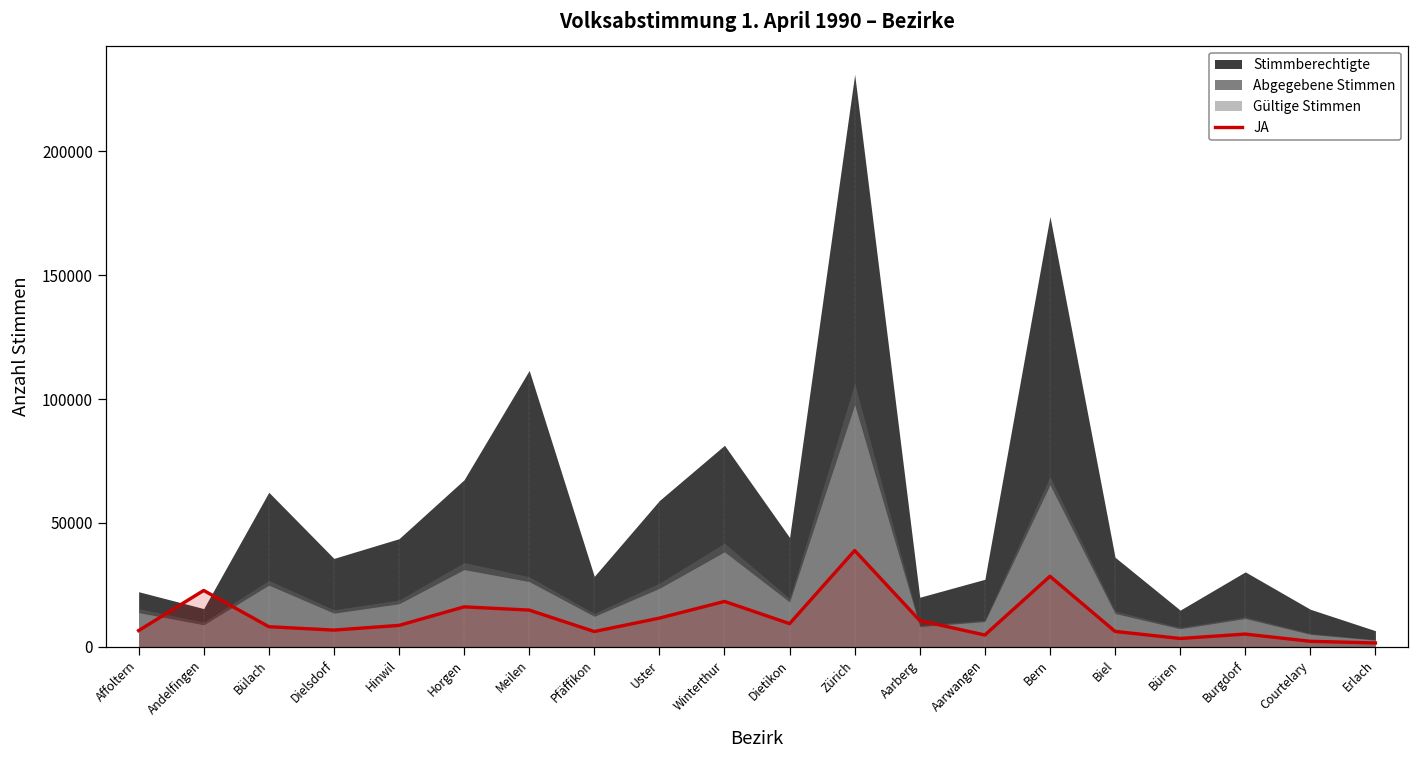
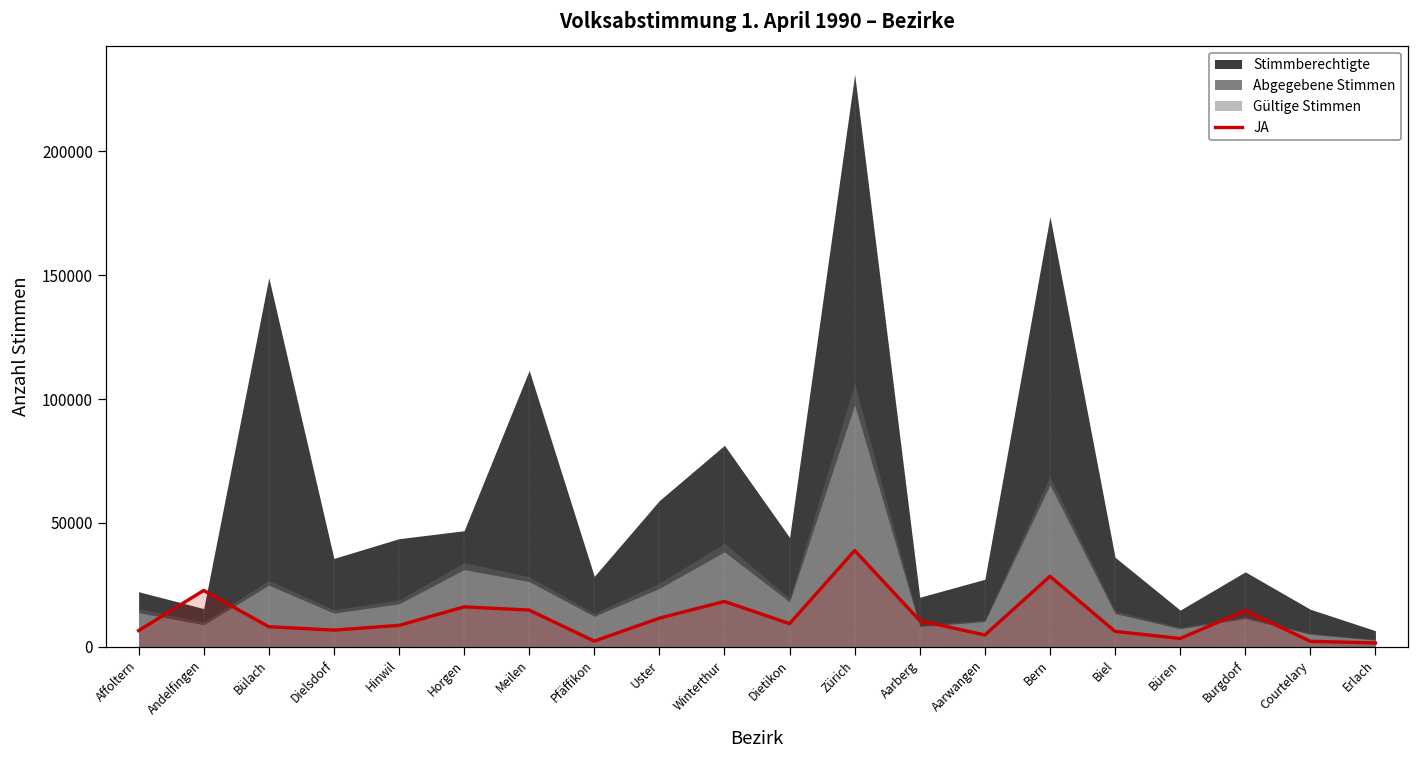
Stimmberechtigte, Bülach: 62000 -> 149000
Stimmberechtigte, Horgen: 67000 -> 47000
JA, Pfäffikon: 6000 -> 2000
JA, Burgdorf: 5000 -> 15000
